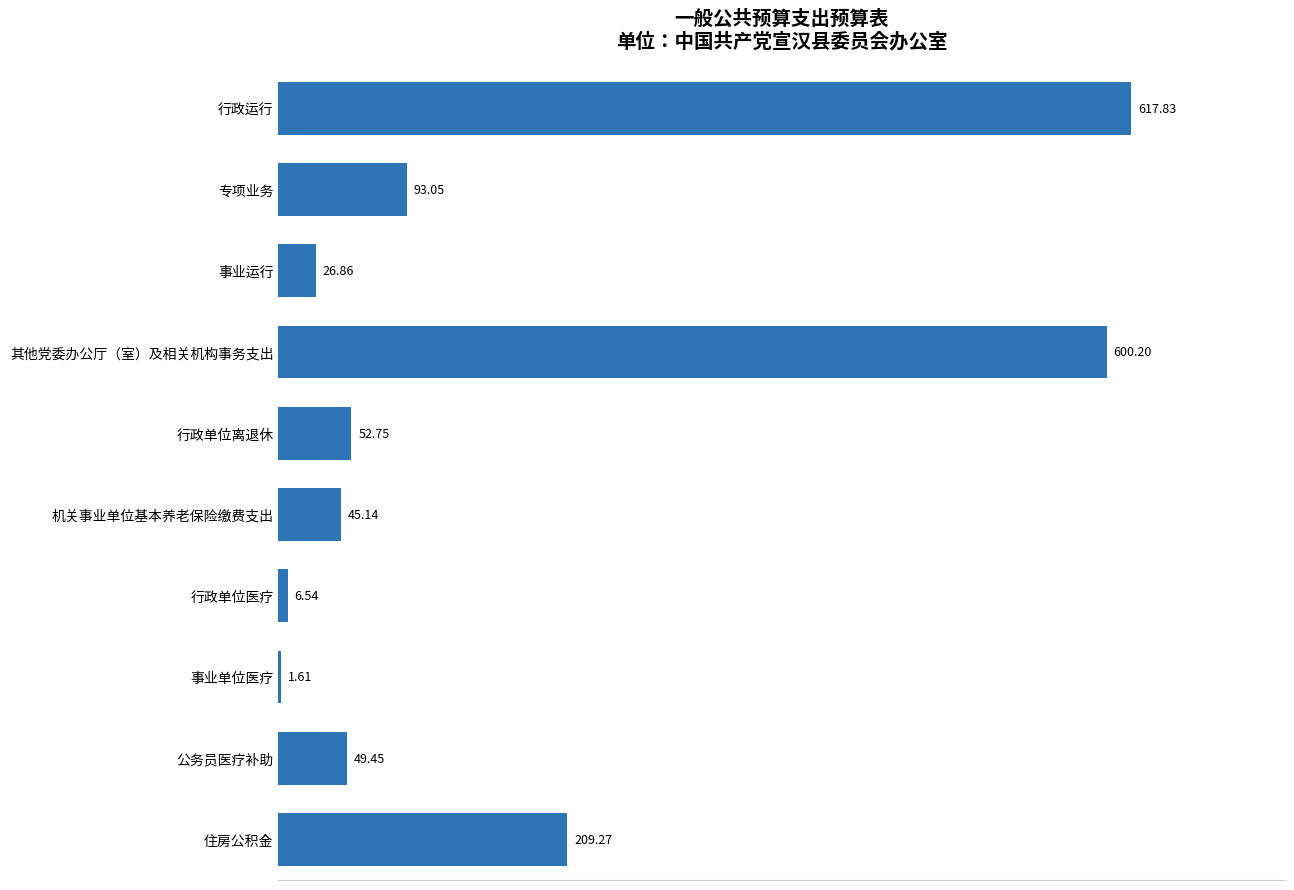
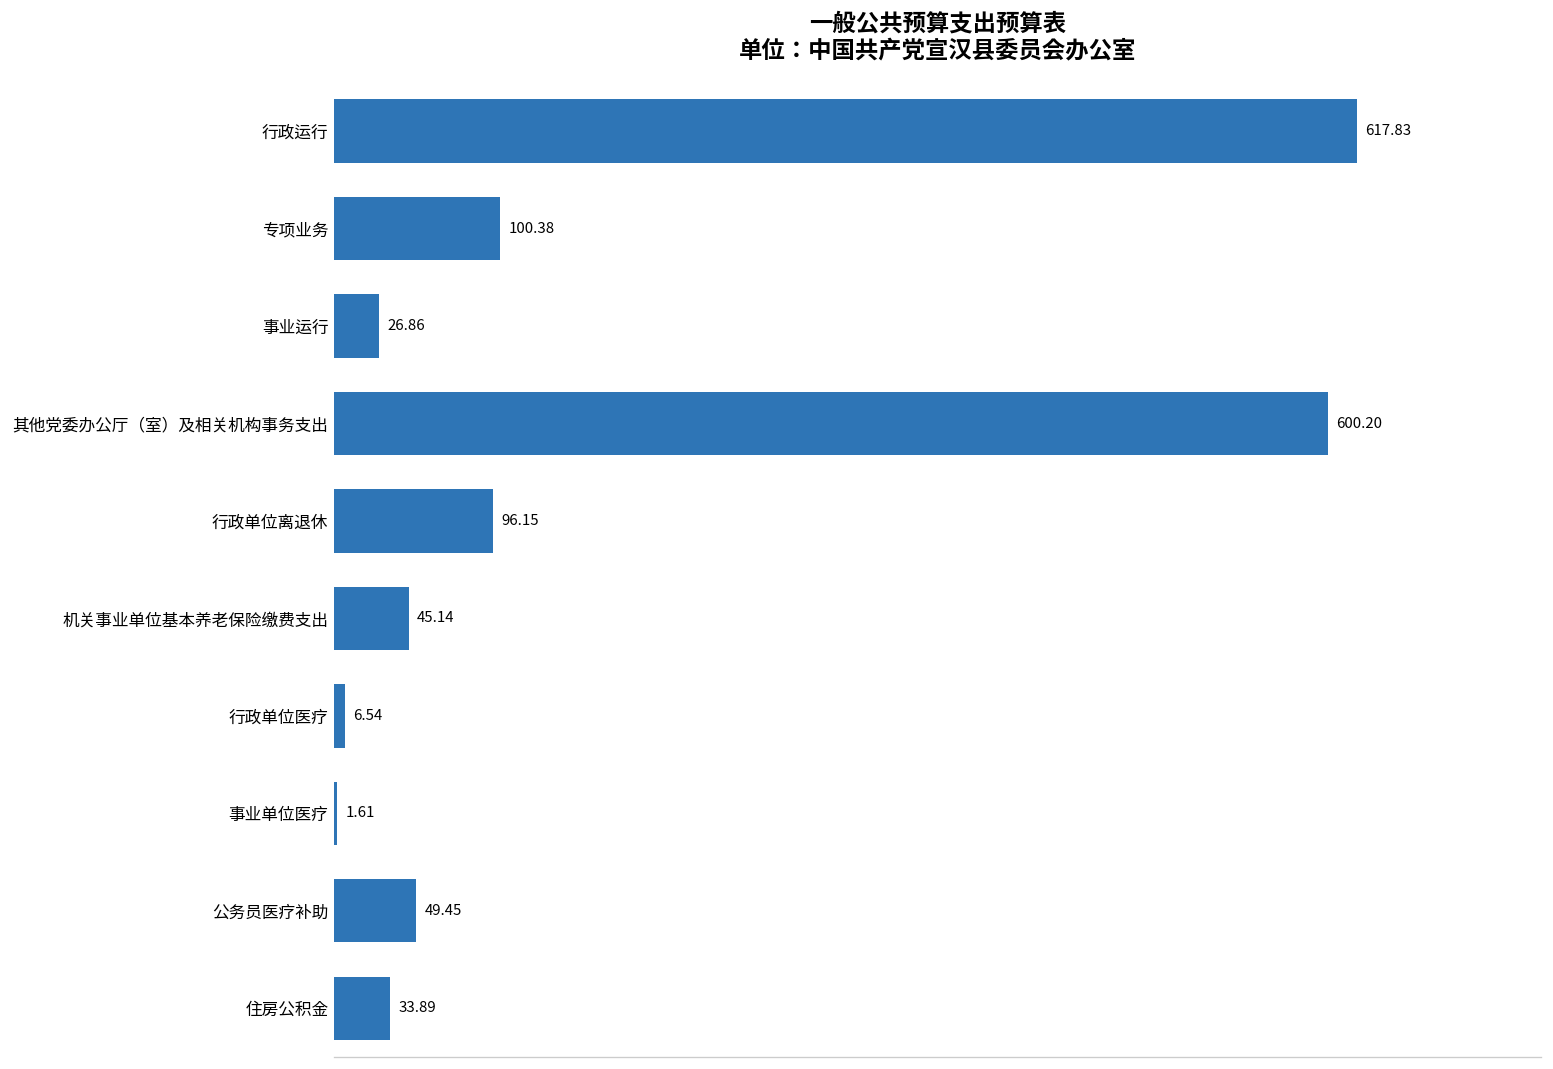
专项业务: 93.05 -> 100.38
行政单位离退休: 52.75 -> 96.15
住房公积金: 209.27 -> 33.89
